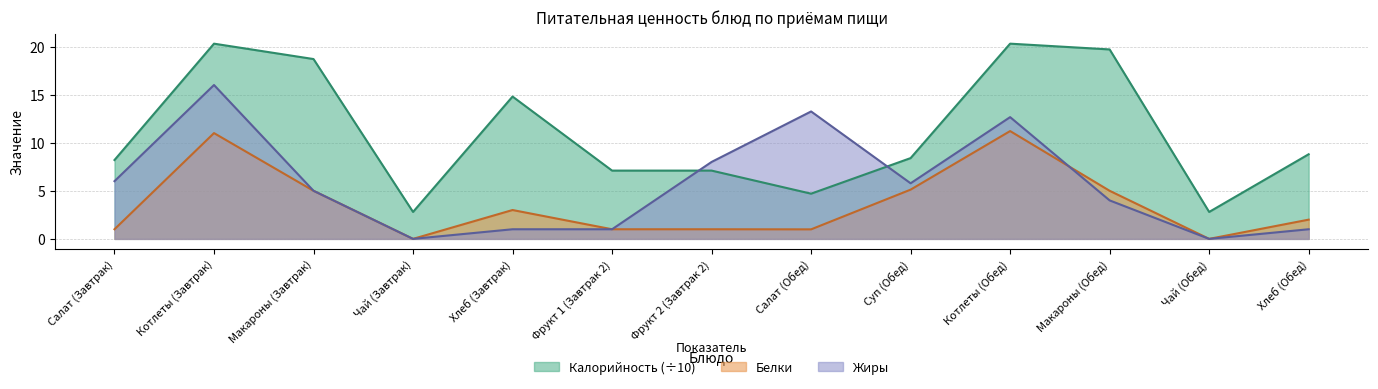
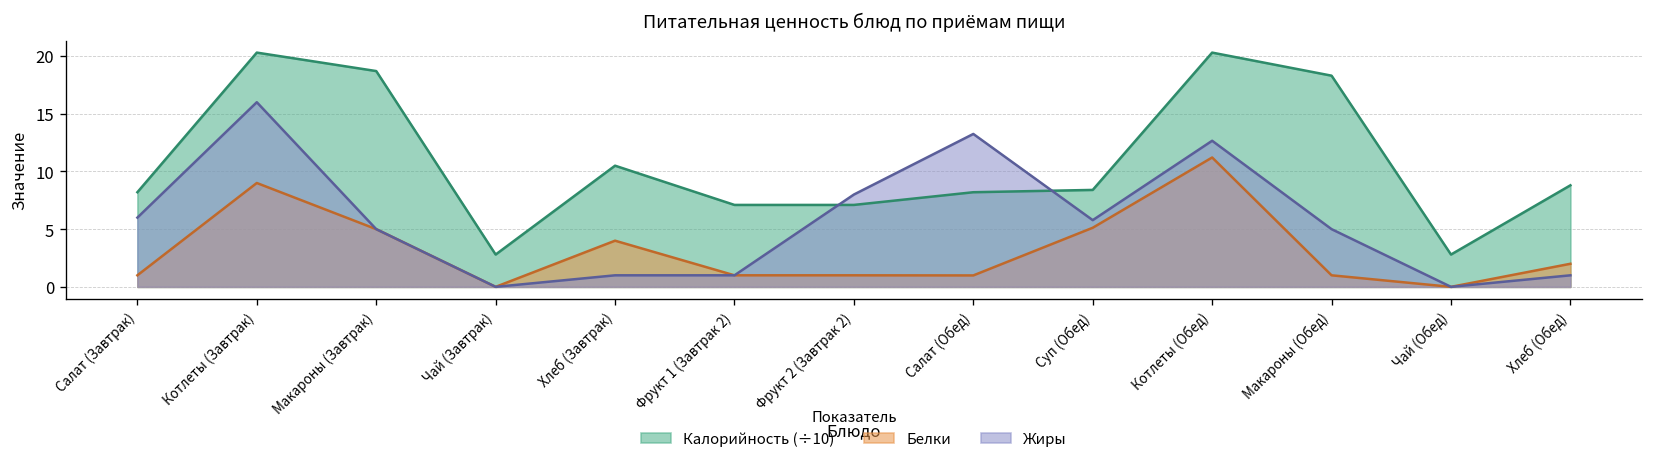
Белки, Котлеты (Завтрак): 11 -> 9
Калорийность (÷10), Хлеб (Завтрак): 15 -> 11
Белки, Хлеб (Завтрак): 3 -> 4
Калорийность (÷10), Салат (Обед): 5 -> 8
Калорийность (÷10), Макароны (Обед): 20 -> 18
Белки, Макароны (Обед): 5 -> 1
Жиры, Макароны (Обед): 4 -> 5
